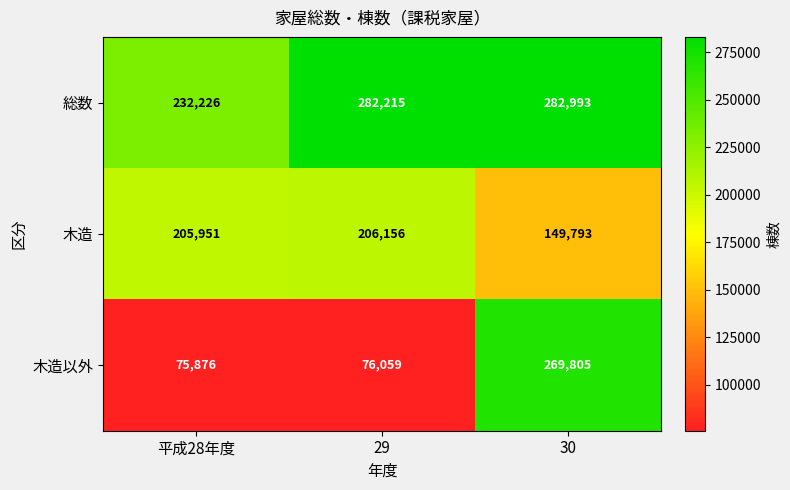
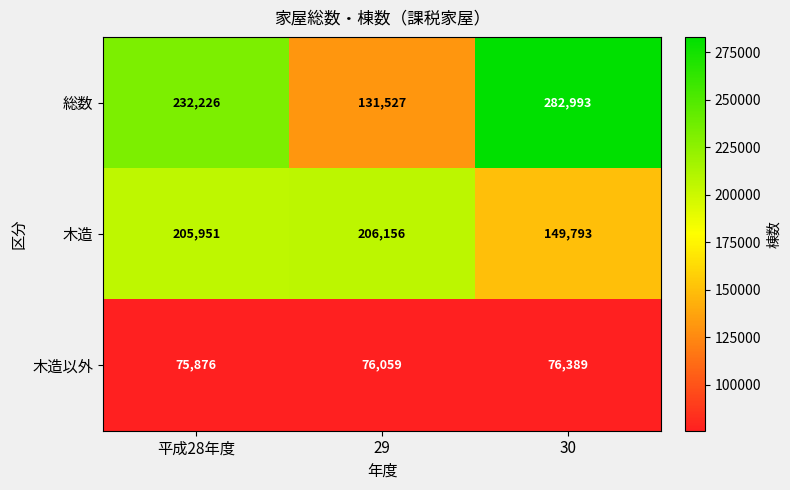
総数, 29: 282,215 -> 131,527
木造以外, 30: 269,805 -> 76,389
